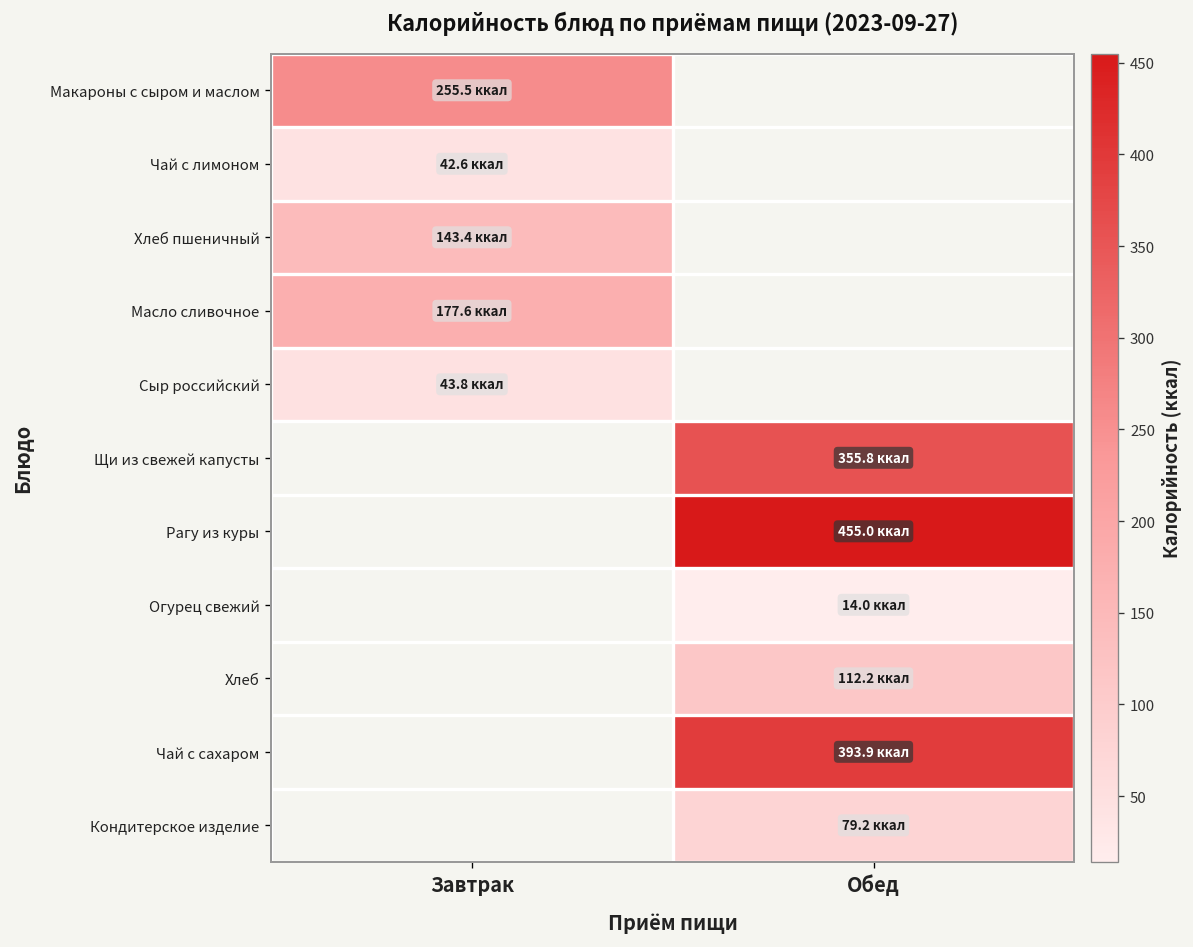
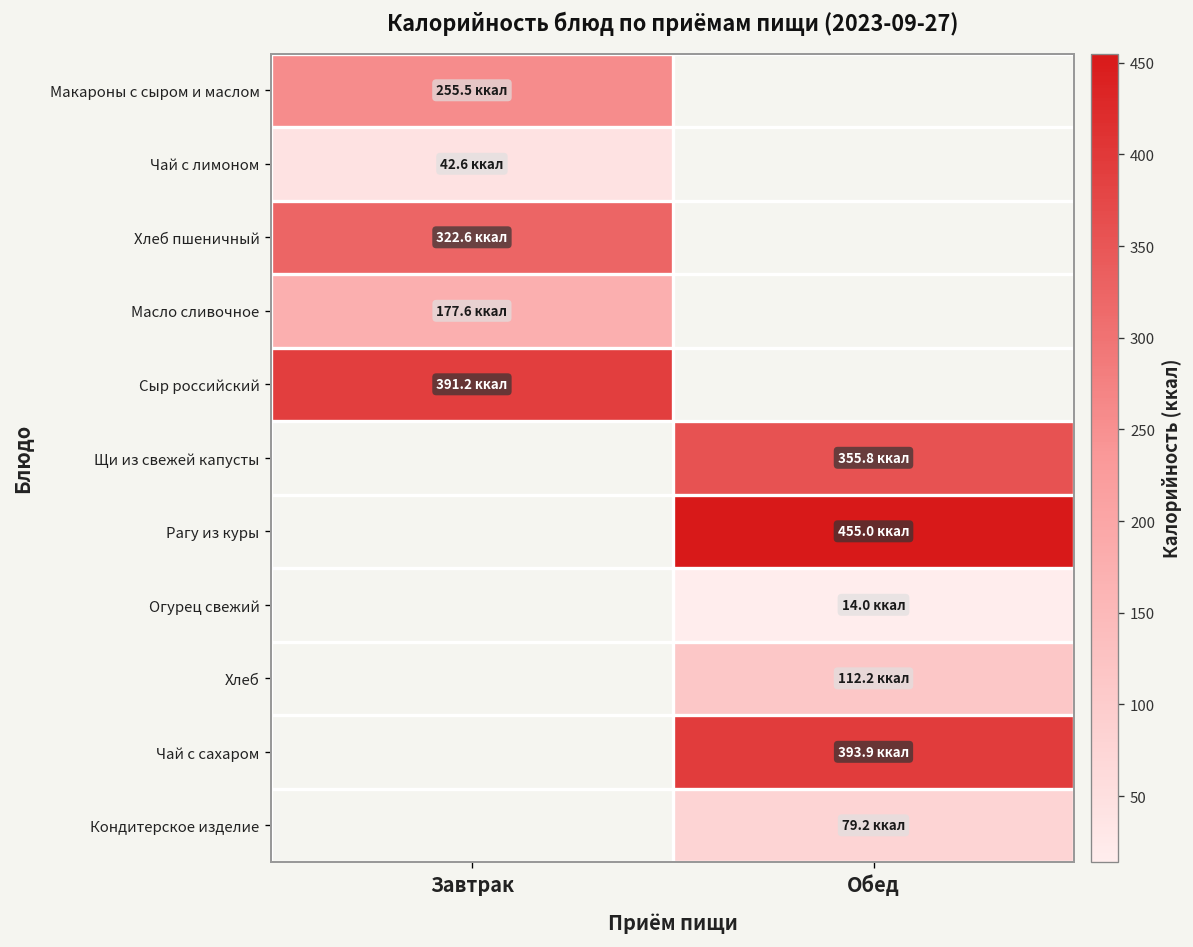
Хлеб пшеничный, Завтрак: 143.4 -> 322.6
Сыр российский, Завтрак: 43.8 -> 391.2
